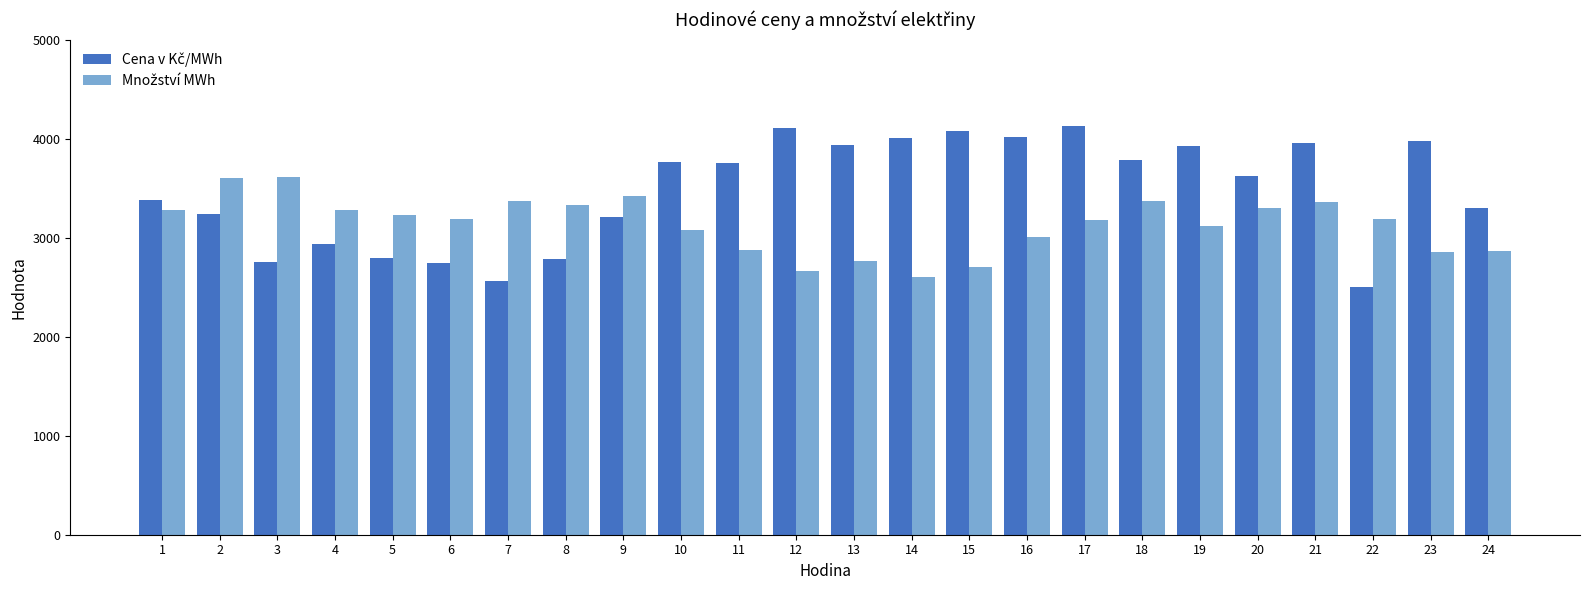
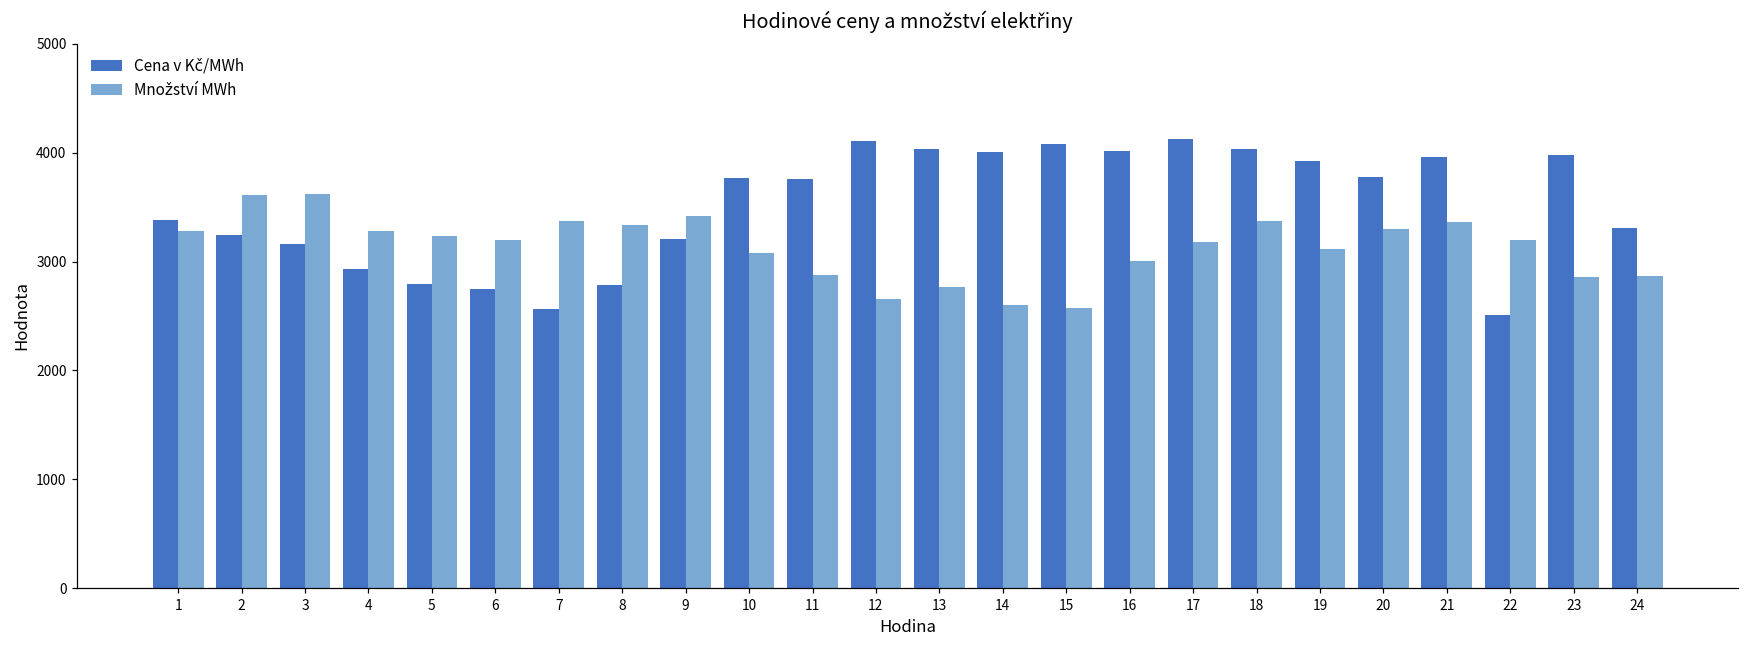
Cena v Kč/MWh, 3: 2800 -> 3200
Cena v Kč/MWh, 13: 3900 -> 4000
Množství MWh, 15: 2700 -> 2600
Cena v Kč/MWh, 18: 3800 -> 4000
Cena v Kč/MWh, 20: 3600 -> 3800
